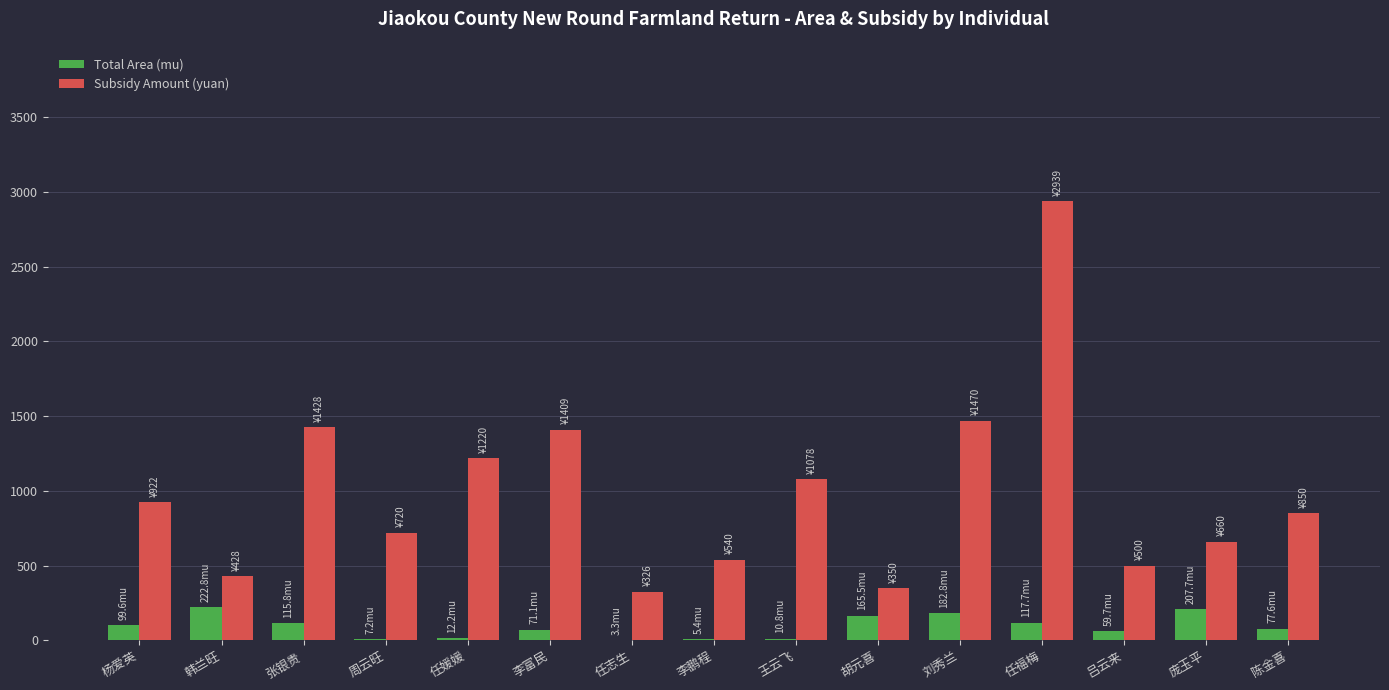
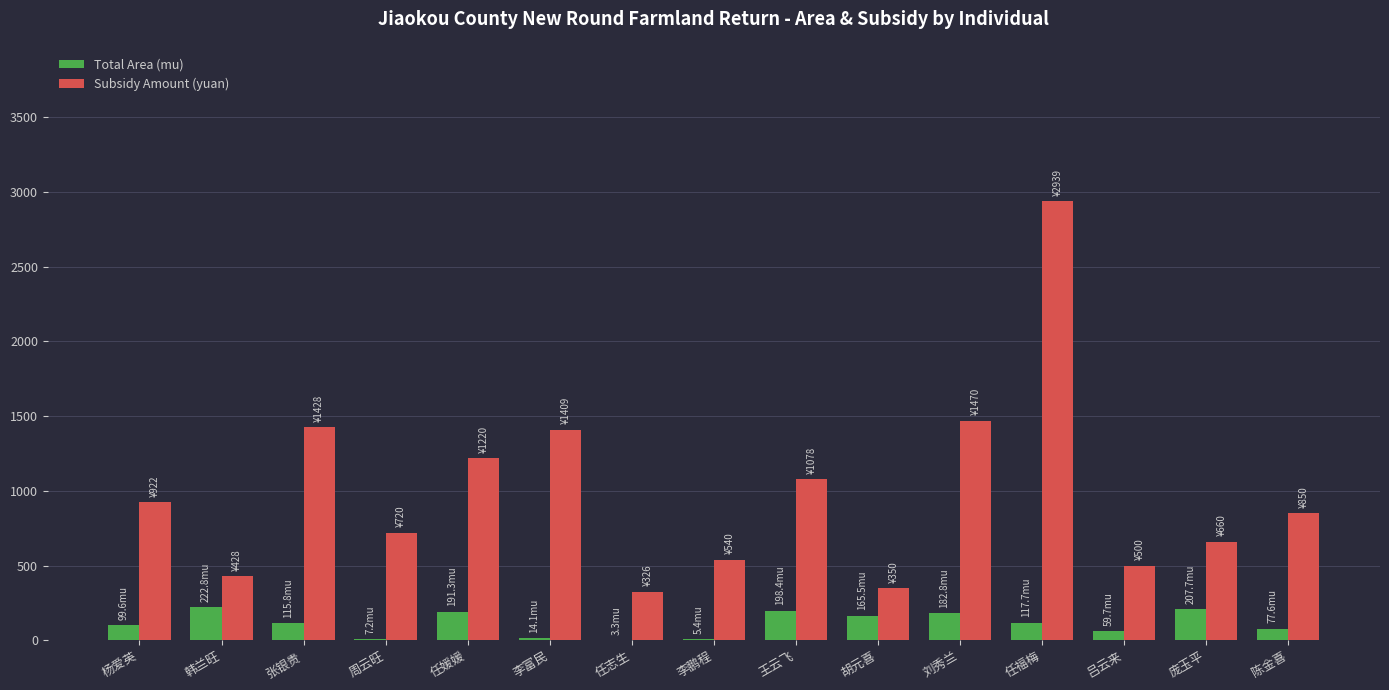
Total Area (mu), 任媛媛: 12.2 -> 191.3
Total Area (mu), 李富民: 71.1 -> 14.1
Total Area (mu), 王云飞: 10.8 -> 198.4
